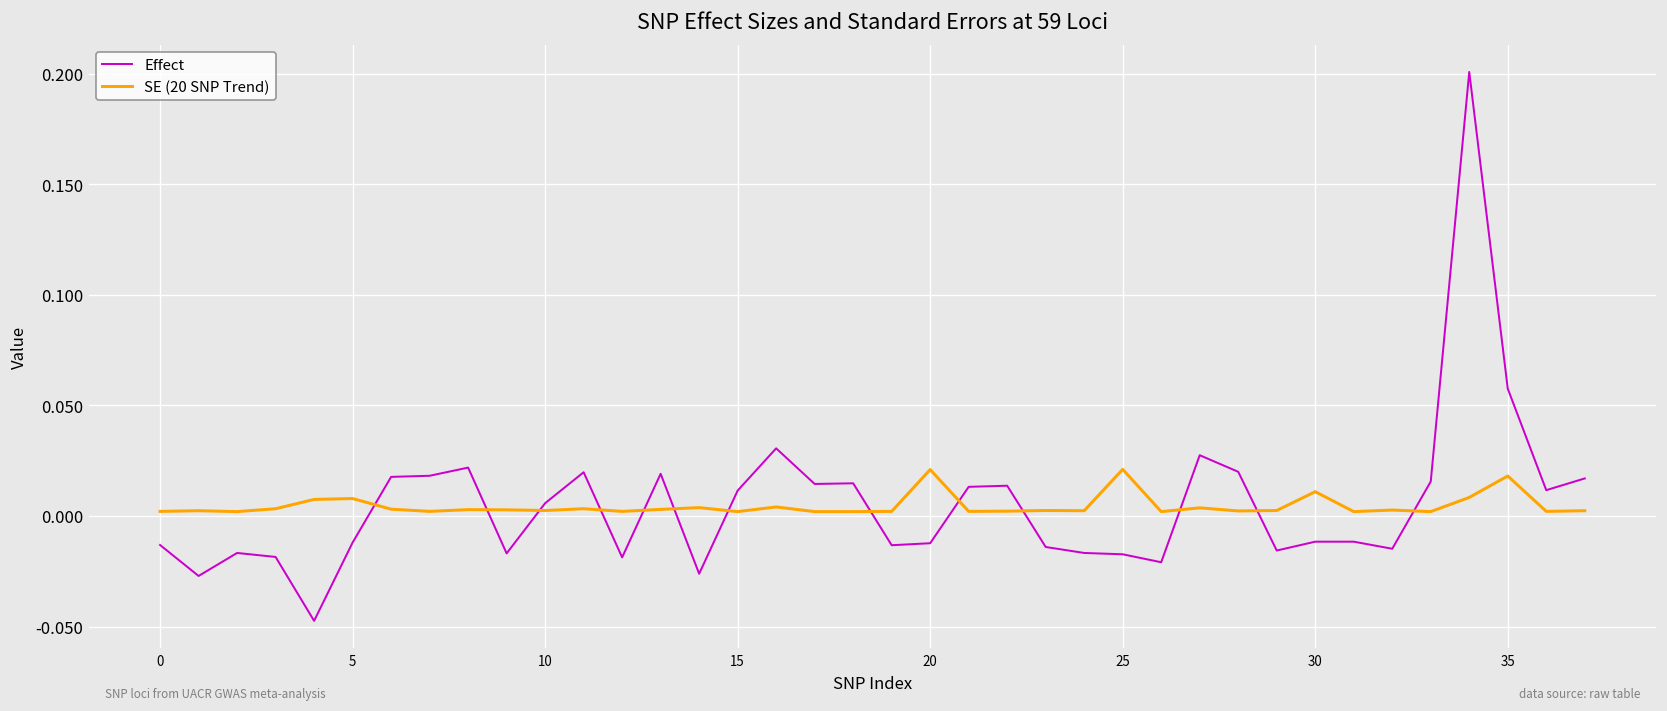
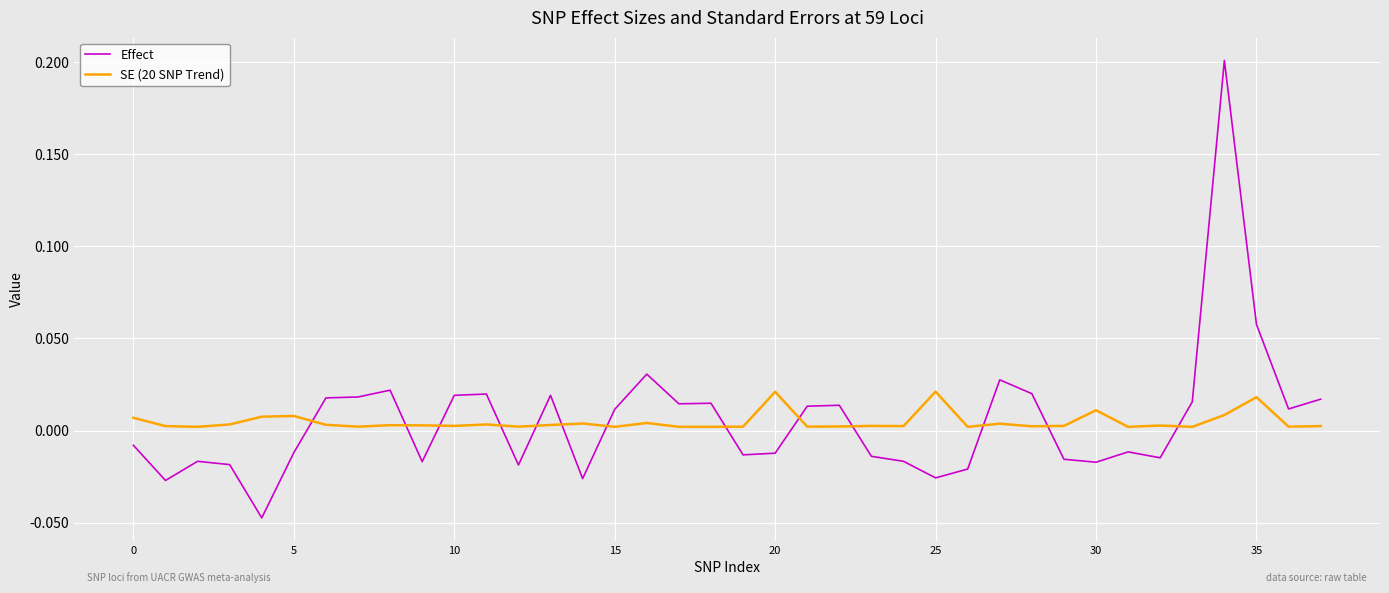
Effect, 0: -0.013 -> -0.008
SE (20 SNP Trend), 0: 0.002 -> 0.007
Effect, 10: 0.006 -> 0.019
Effect, 25: -0.017 -> -0.026
Effect, 30: -0.012 -> -0.017
